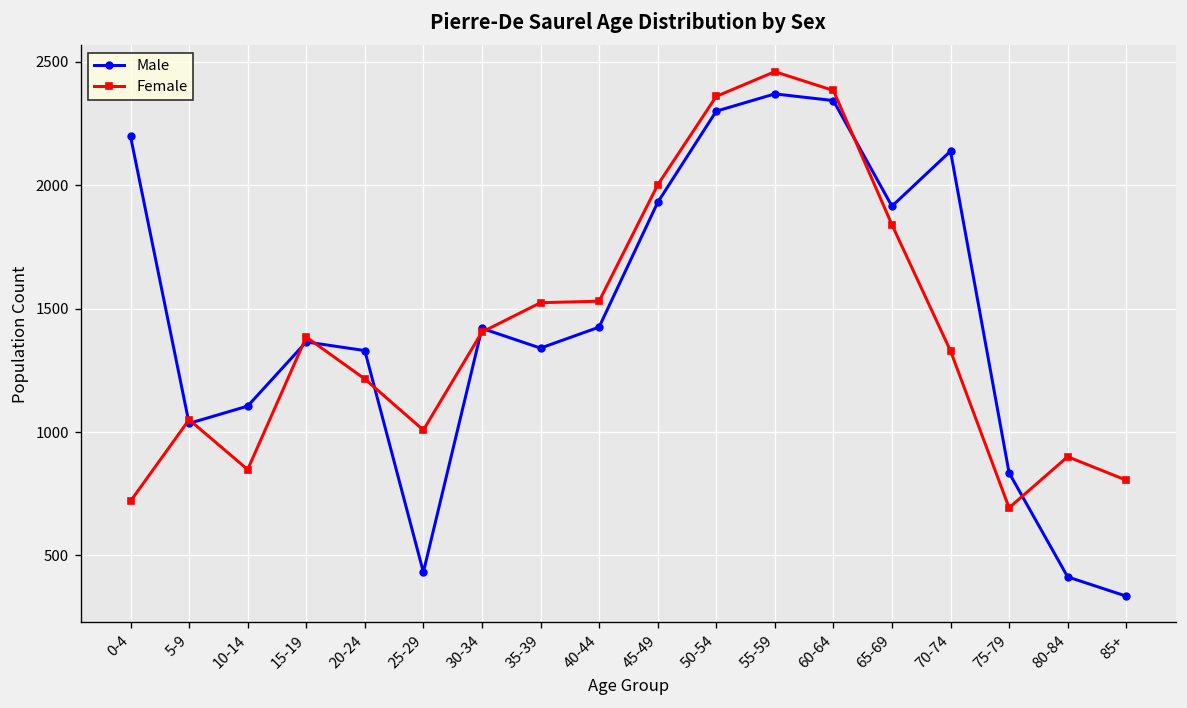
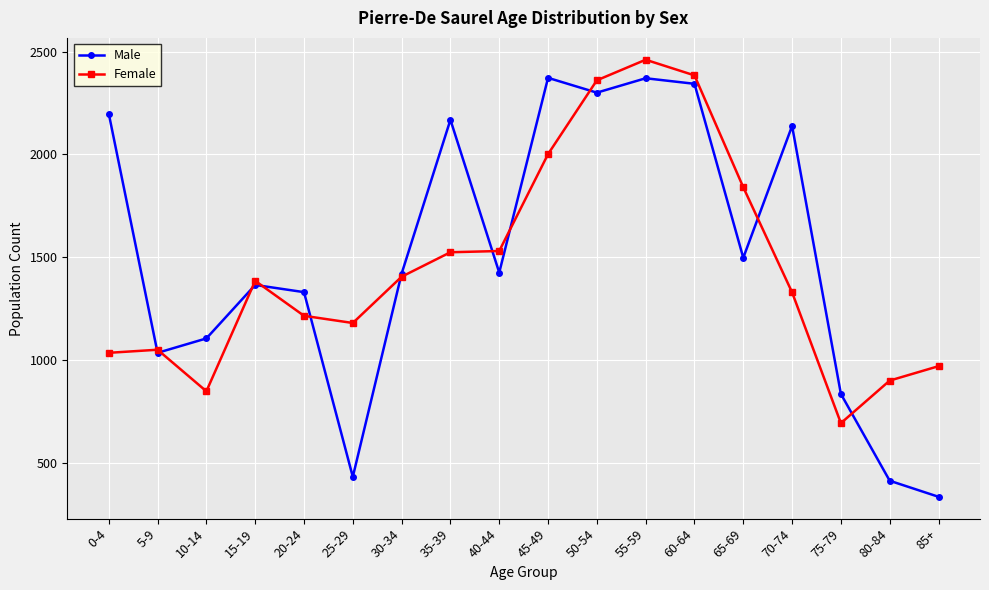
Female, 0-4: 720 -> 1040
Female, 25-29: 1010 -> 1180
Male, 35-39: 1340 -> 2170
Male, 45-49: 1930 -> 2370
Male, 65-69: 1920 -> 1500
Female, 85+: 810 -> 970
